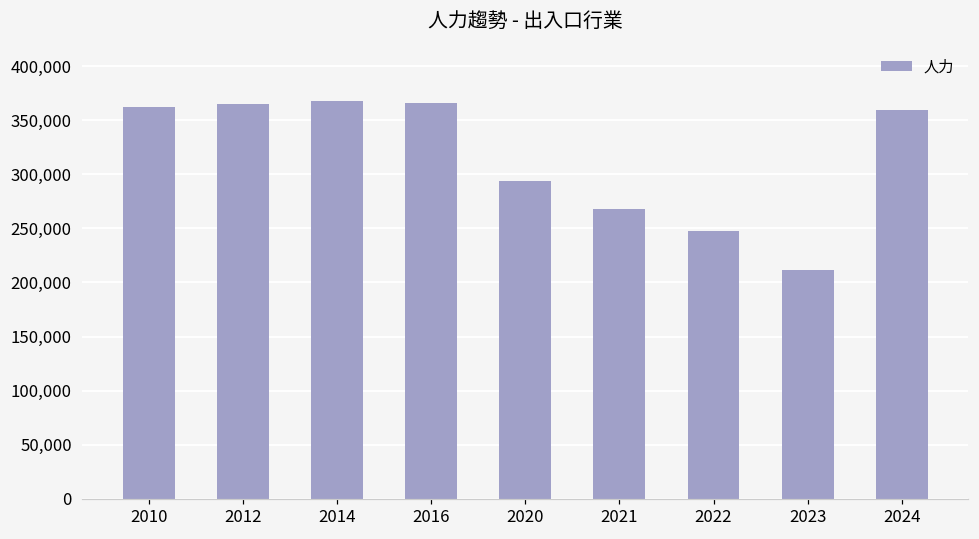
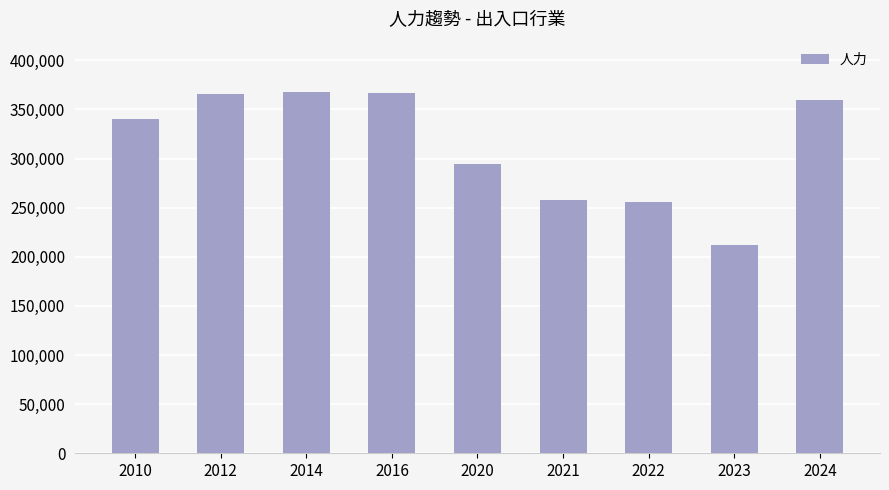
2010: 360,000 -> 340,000
2021: 270,000 -> 260,000
2022: 250,000 -> 260,000
